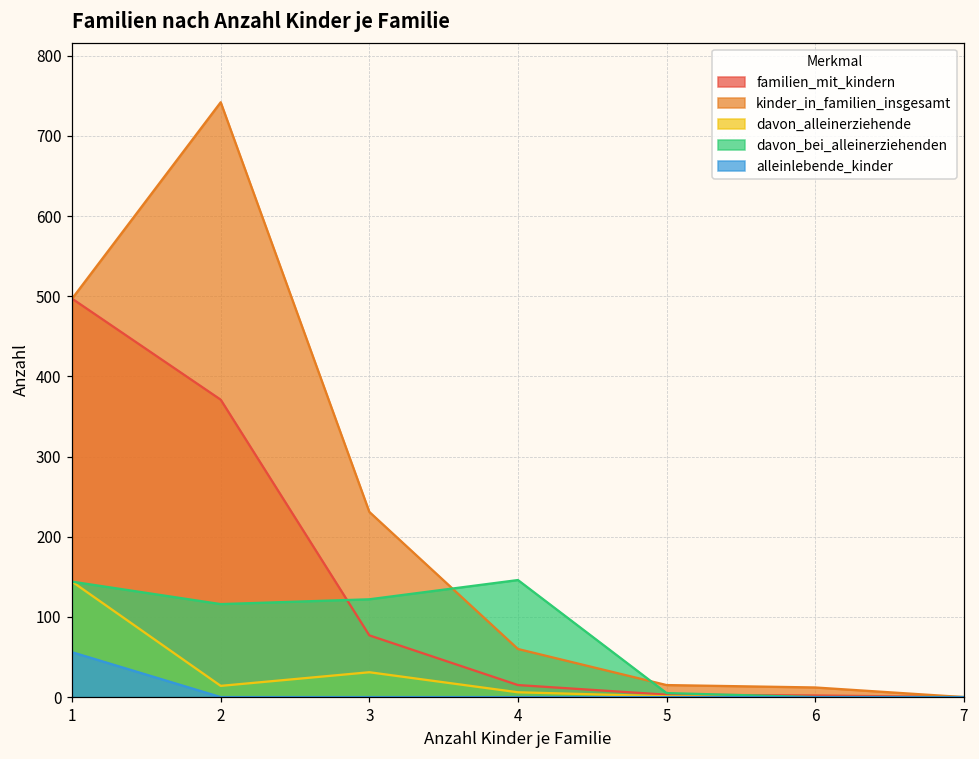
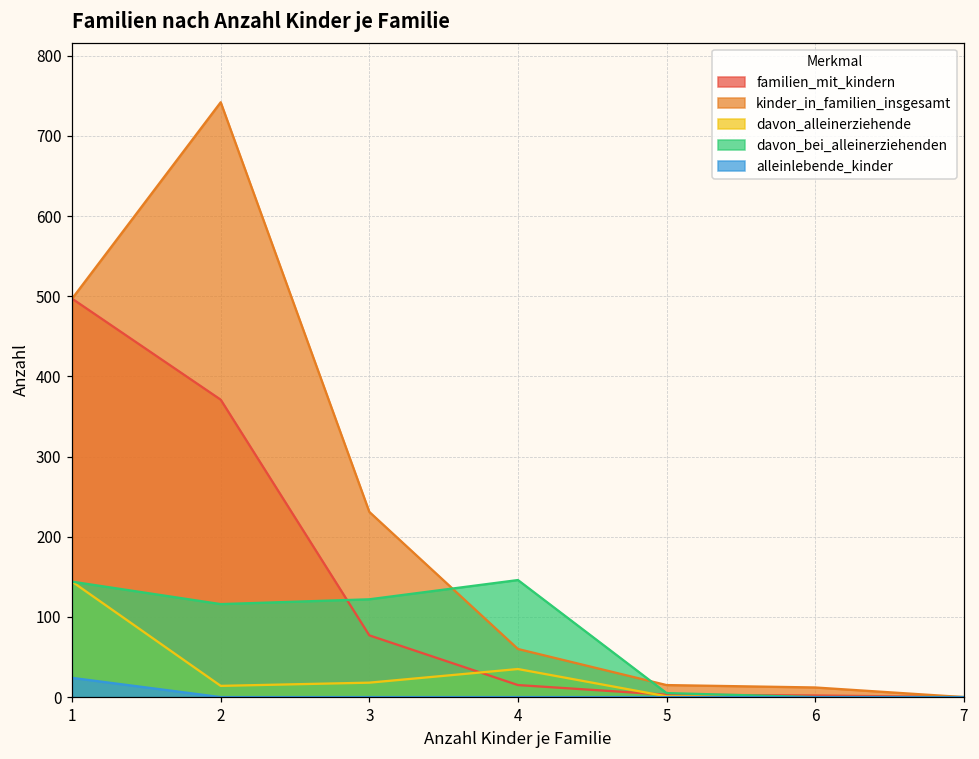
alleinlebende_kinder, 1: 60 -> 20
davon_alleinerziehende, 3: 30 -> 20
davon_alleinerziehende, 4: 10 -> 40
